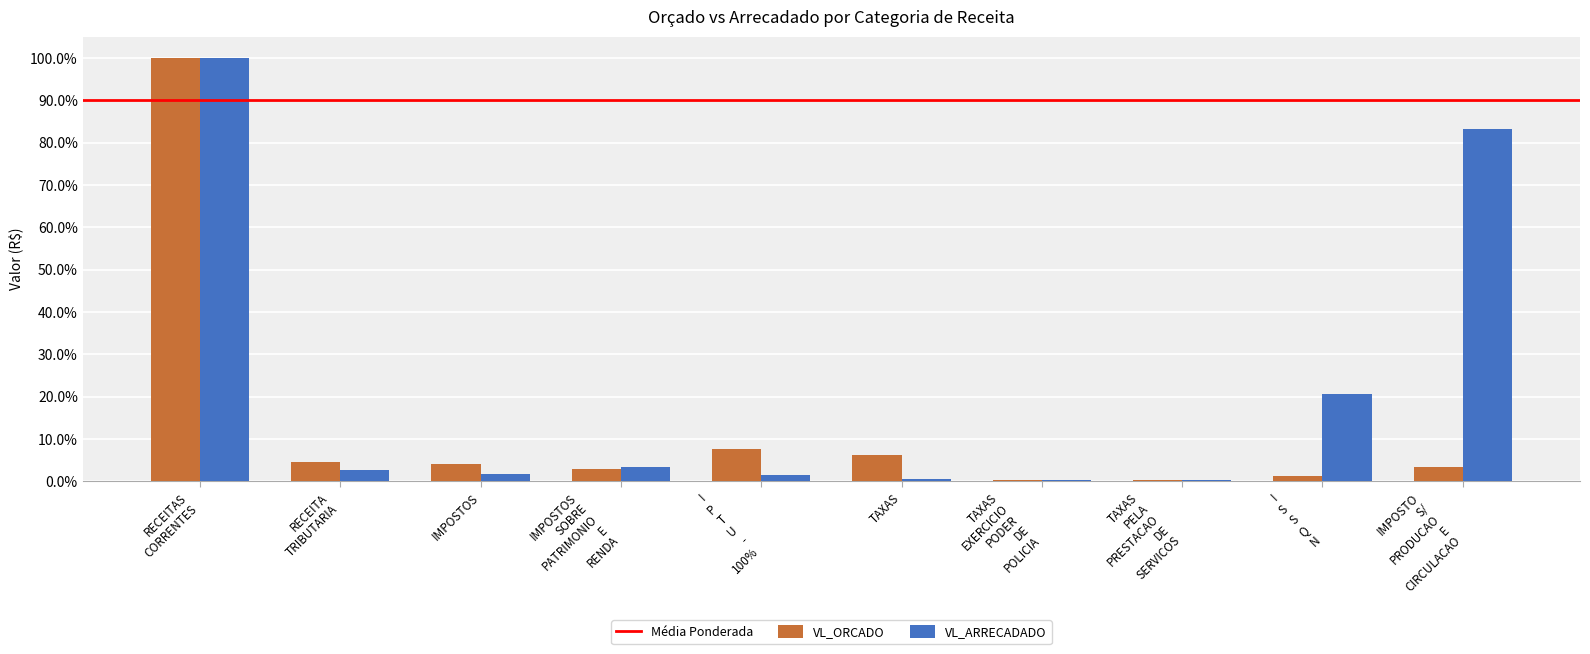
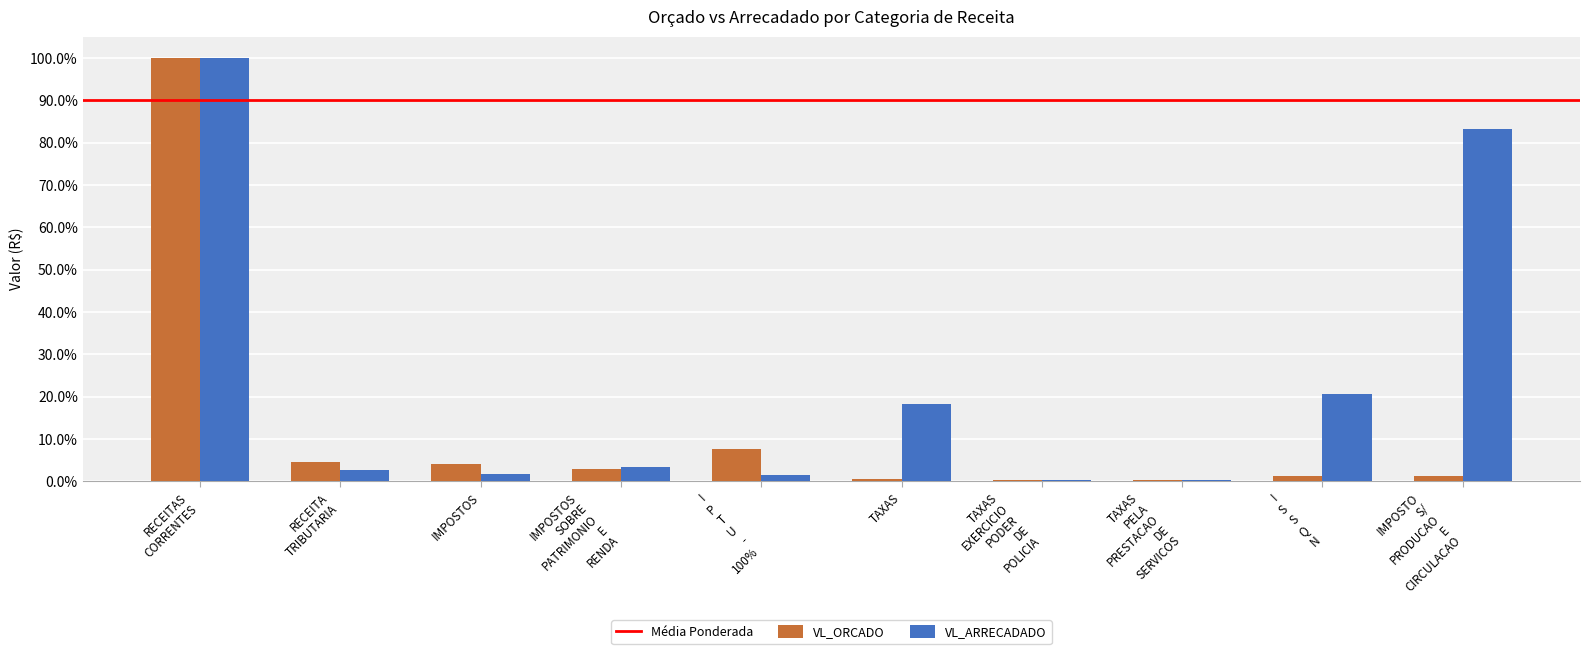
VL_ORCADO, TAXAS: 6% -> 0%
VL_ARRECADADO, TAXAS: 0% -> 18%
VL_ORCADO, IMPOSTO S/ PRODUCAO E CIRCULACAO: 3% -> 1%
